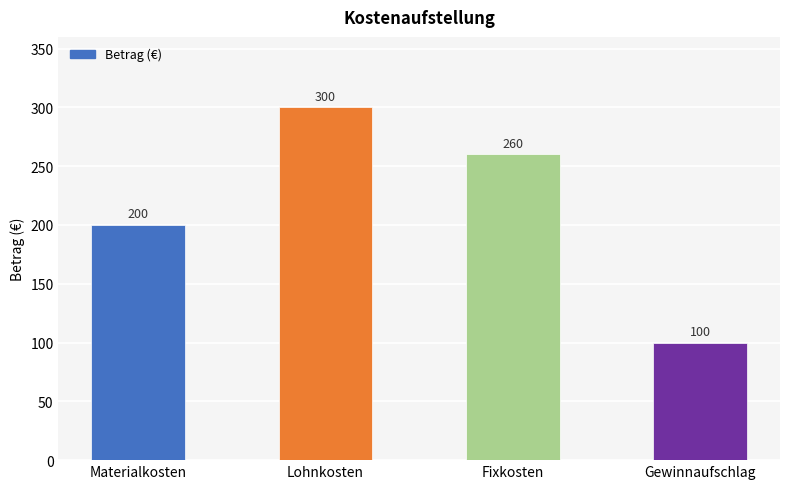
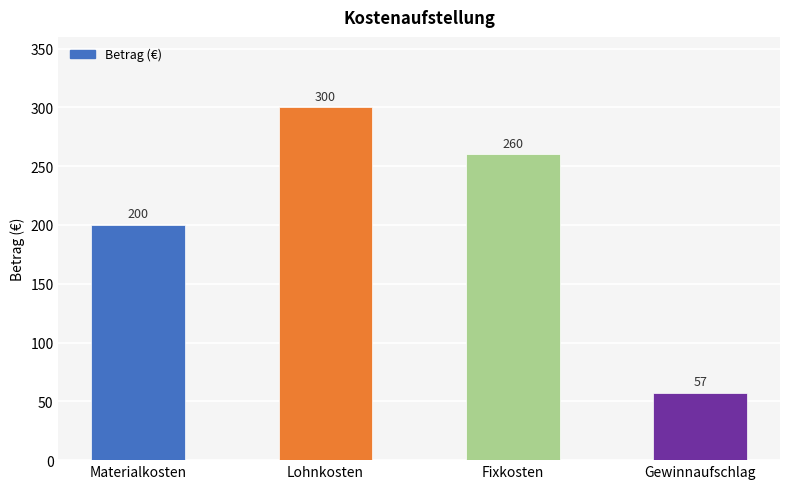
Gewinnaufschlag: 100 -> 57
